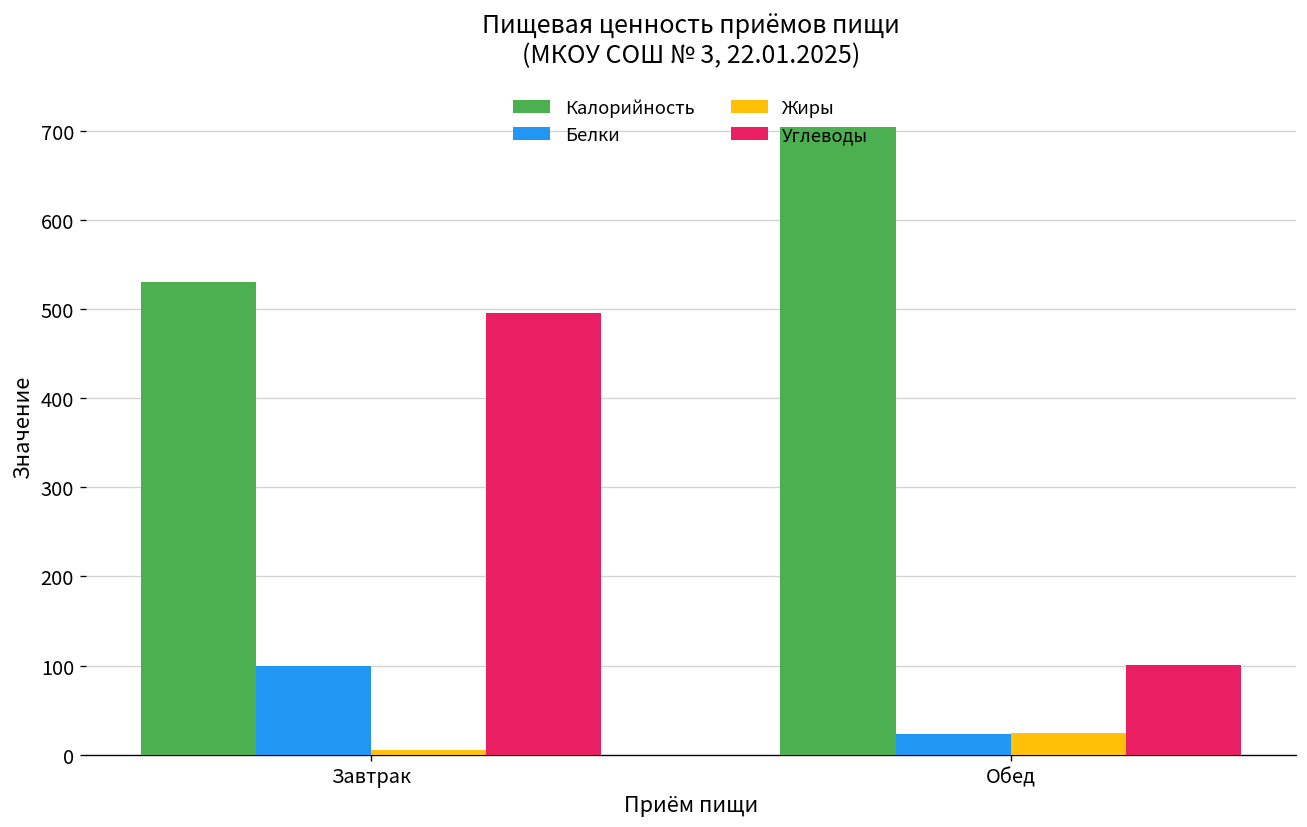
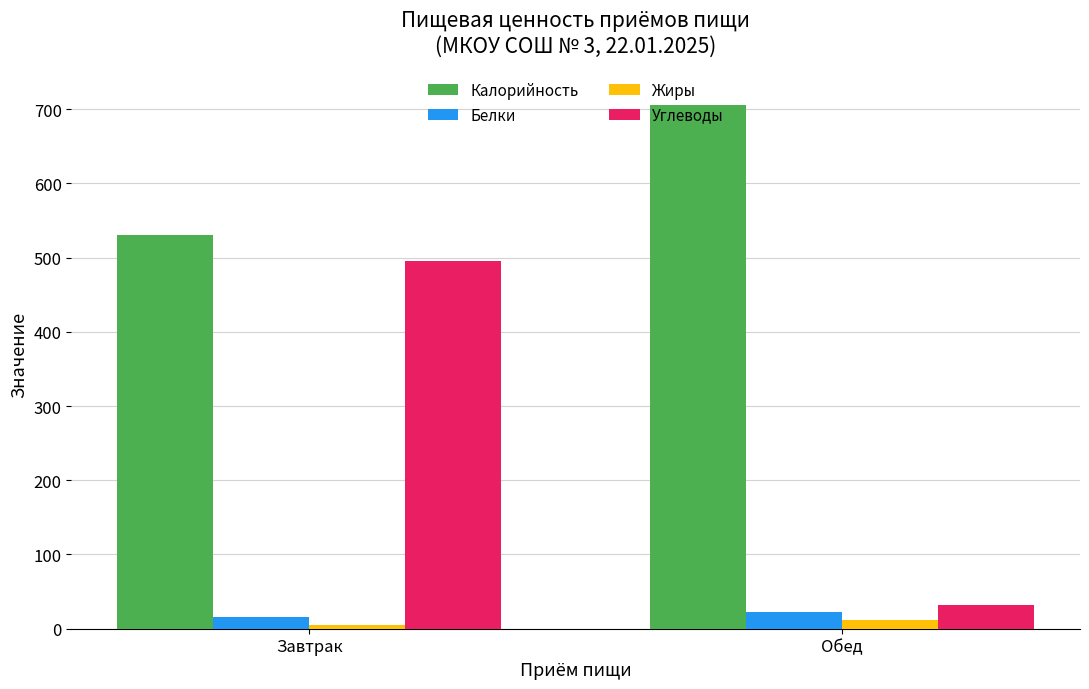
Белки, Завтрак: 100 -> 20
Жиры, Обед: 20 -> 10
Углеводы, Обед: 100 -> 30
